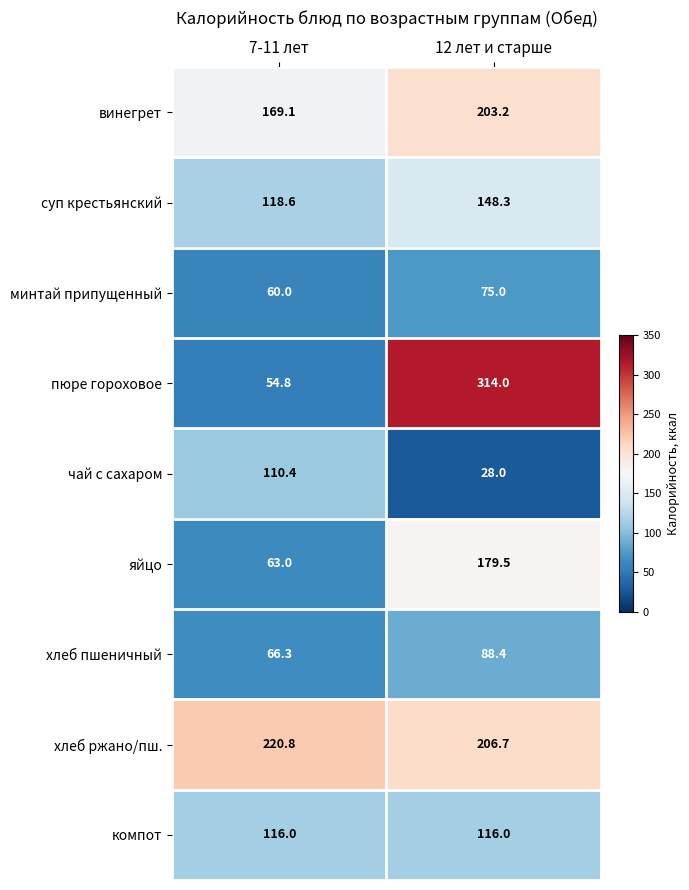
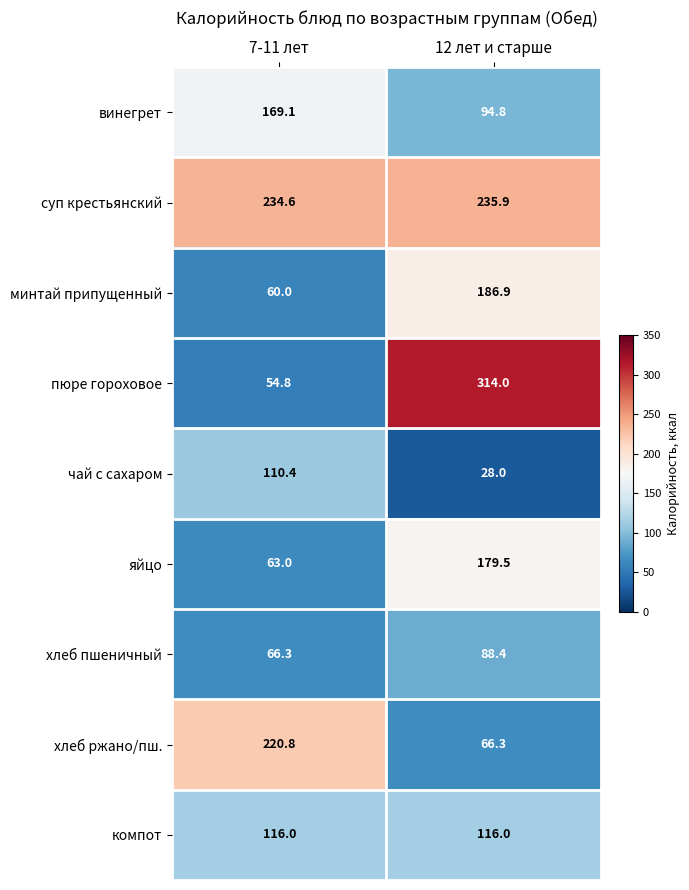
винегрет, 12 лет и старше: 203.2 -> 94.8
суп крестьянский, 7-11 лет: 118.6 -> 234.6
суп крестьянский, 12 лет и старше: 148.3 -> 235.9
минтай припущенный, 12 лет и старше: 75.0 -> 186.9
хлеб ржано/пш., 12 лет и старше: 206.7 -> 66.3
